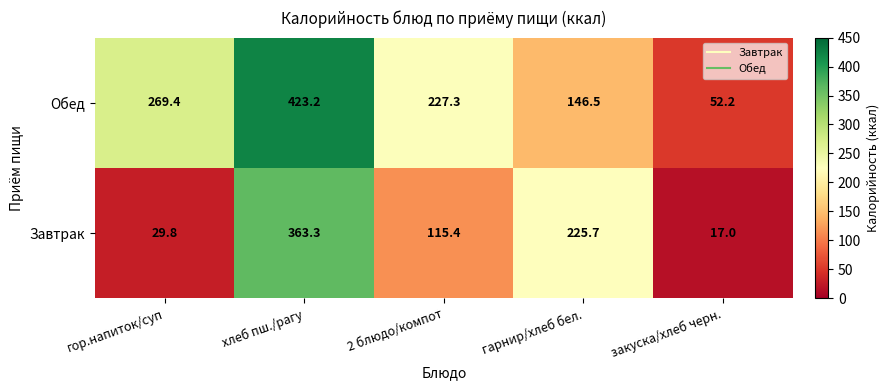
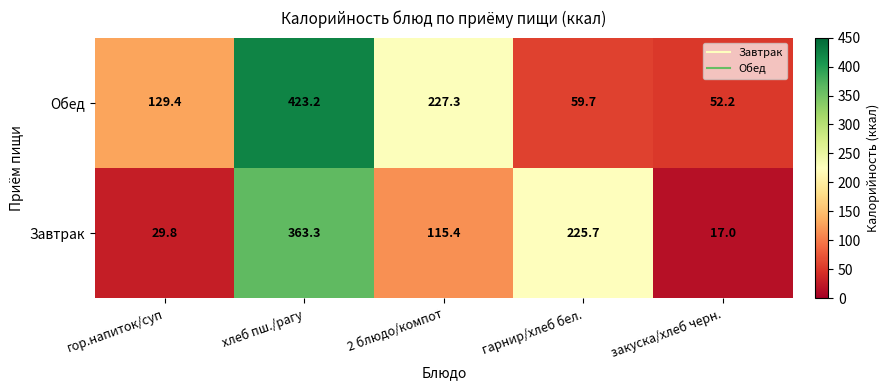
Обед, гор.напиток/суп: 269.4 -> 129.4
Обед, гарнир/хлеб бел.: 146.5 -> 59.7
